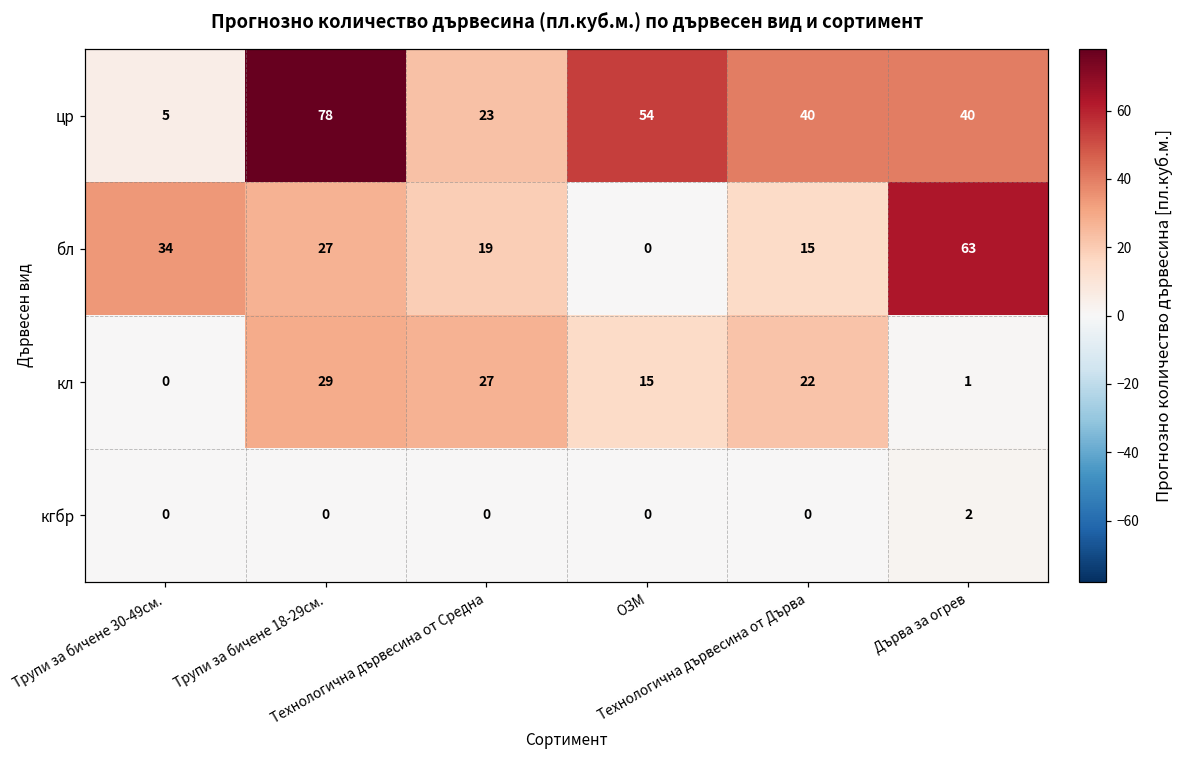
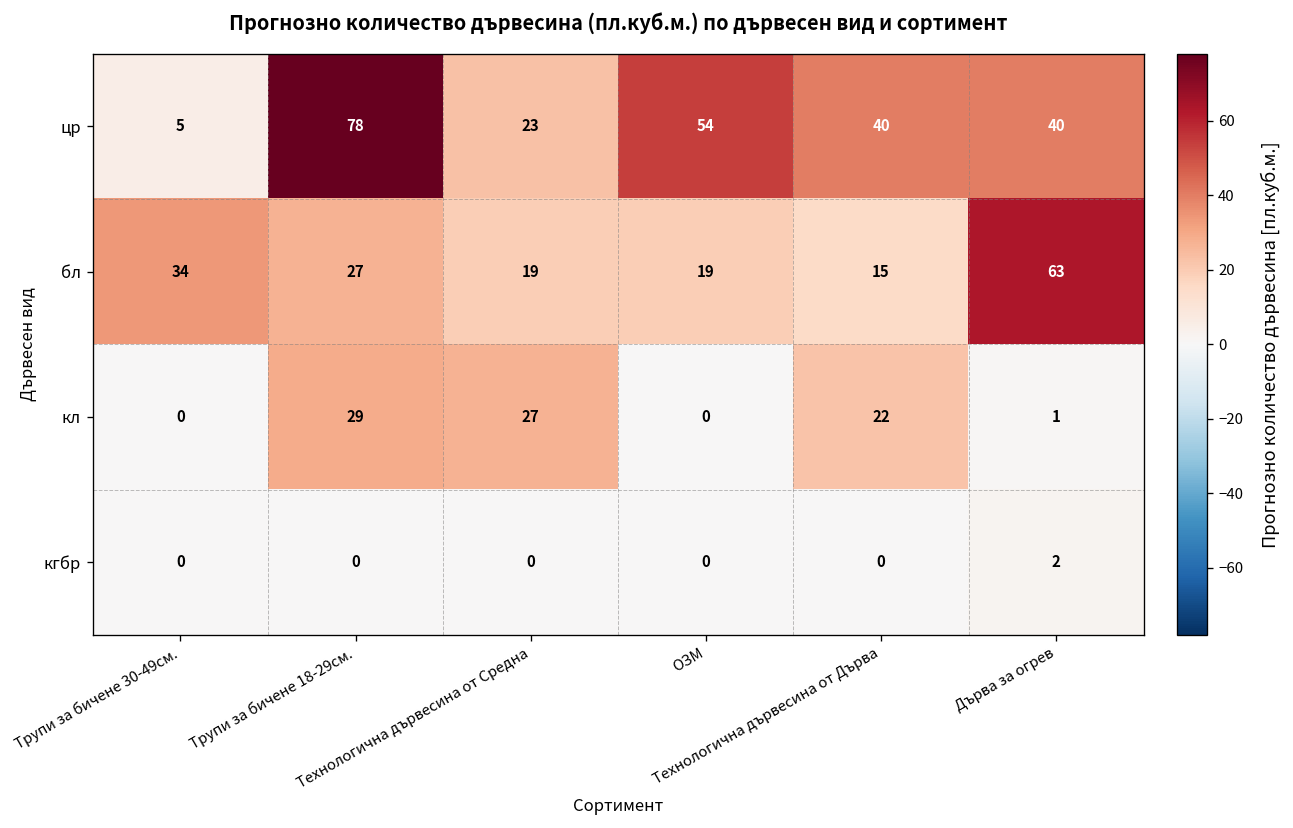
бл, ОЗМ: 0 -> 19
кл, ОЗМ: 15 -> 0
